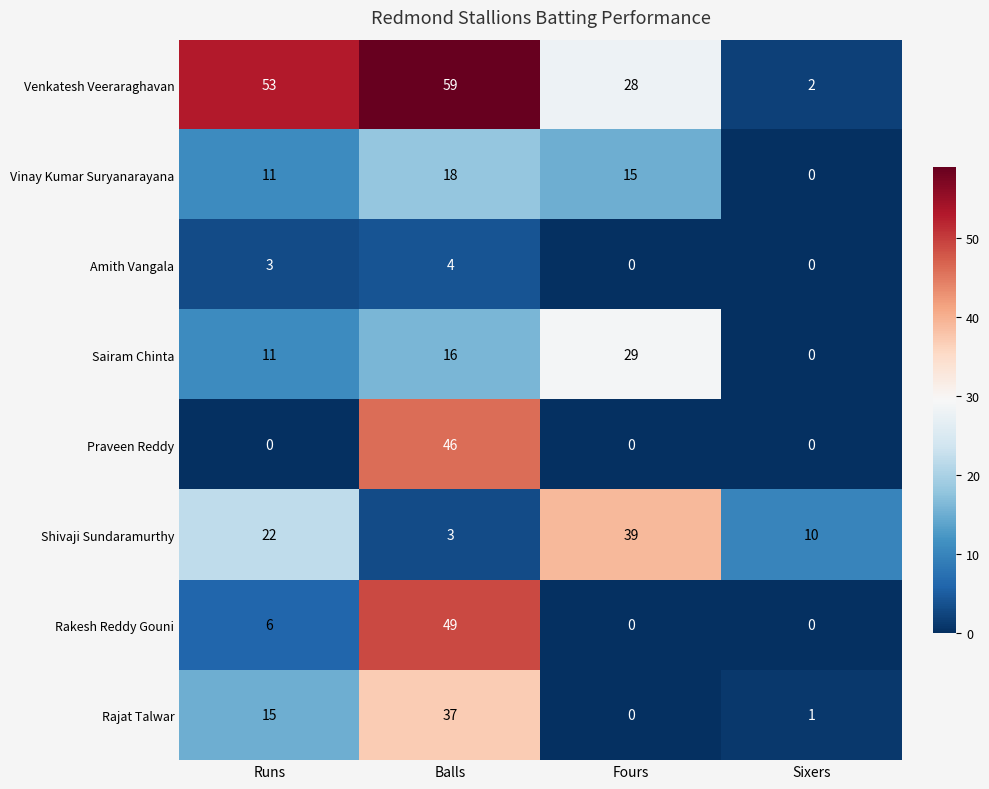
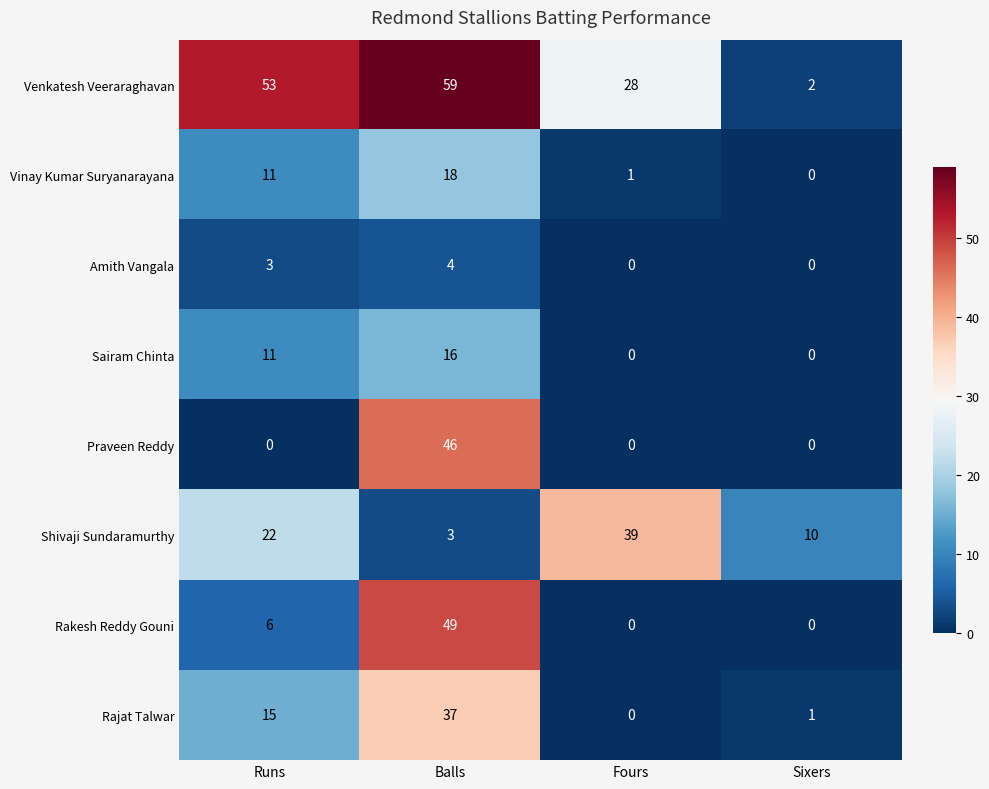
Vinay Kumar Suryanarayana, Fours: 15 -> 1
Sairam Chinta, Fours: 29 -> 0
